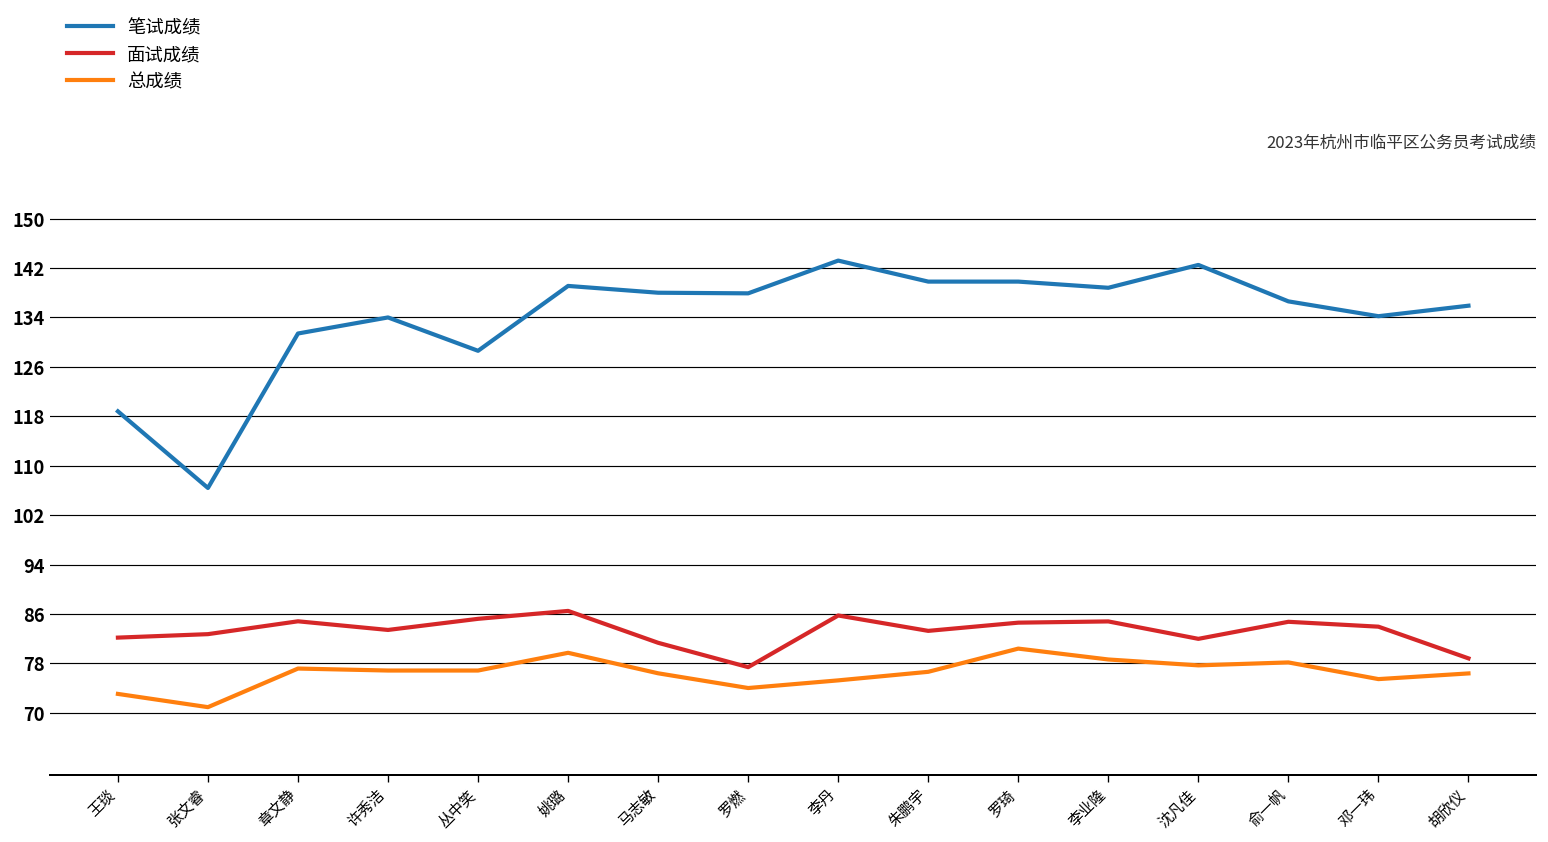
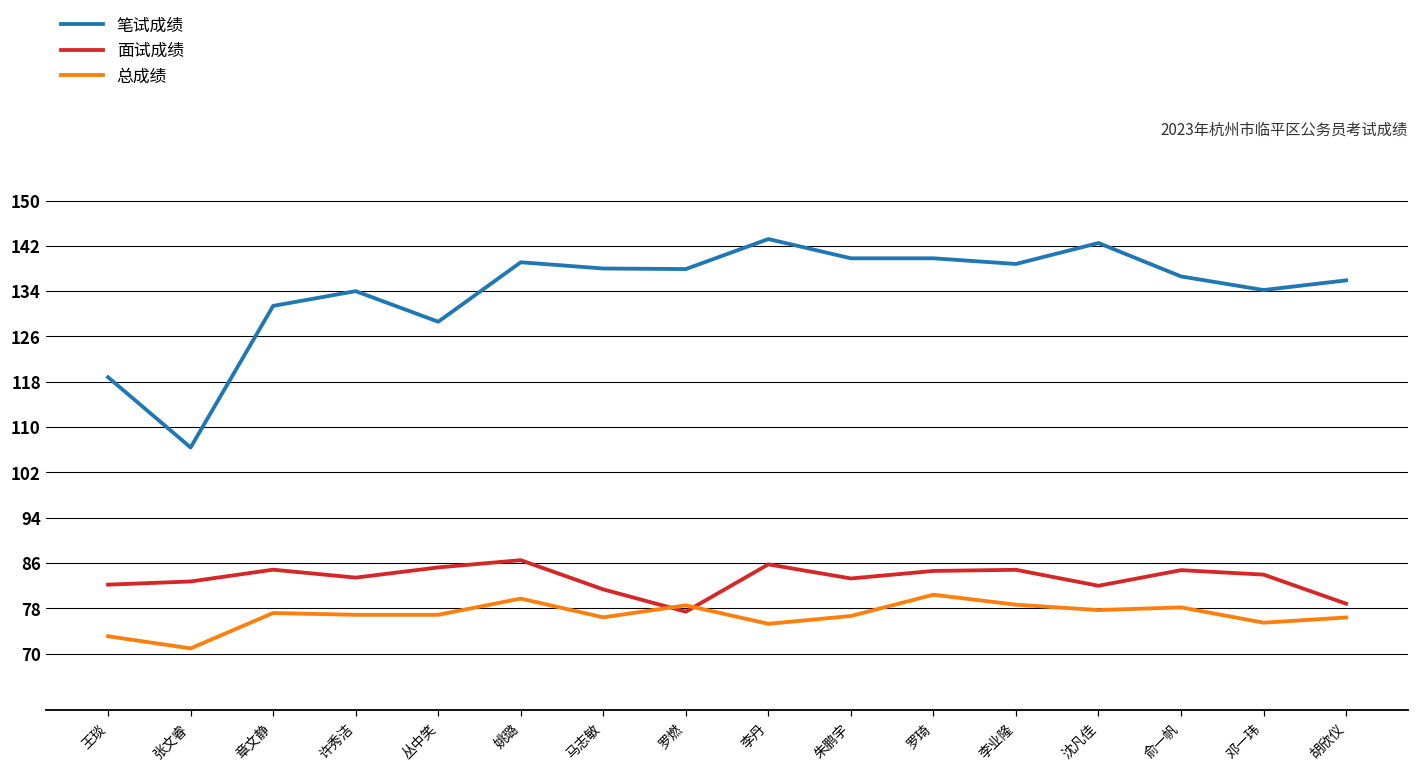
总成绩, 罗燃: 74 -> 79
